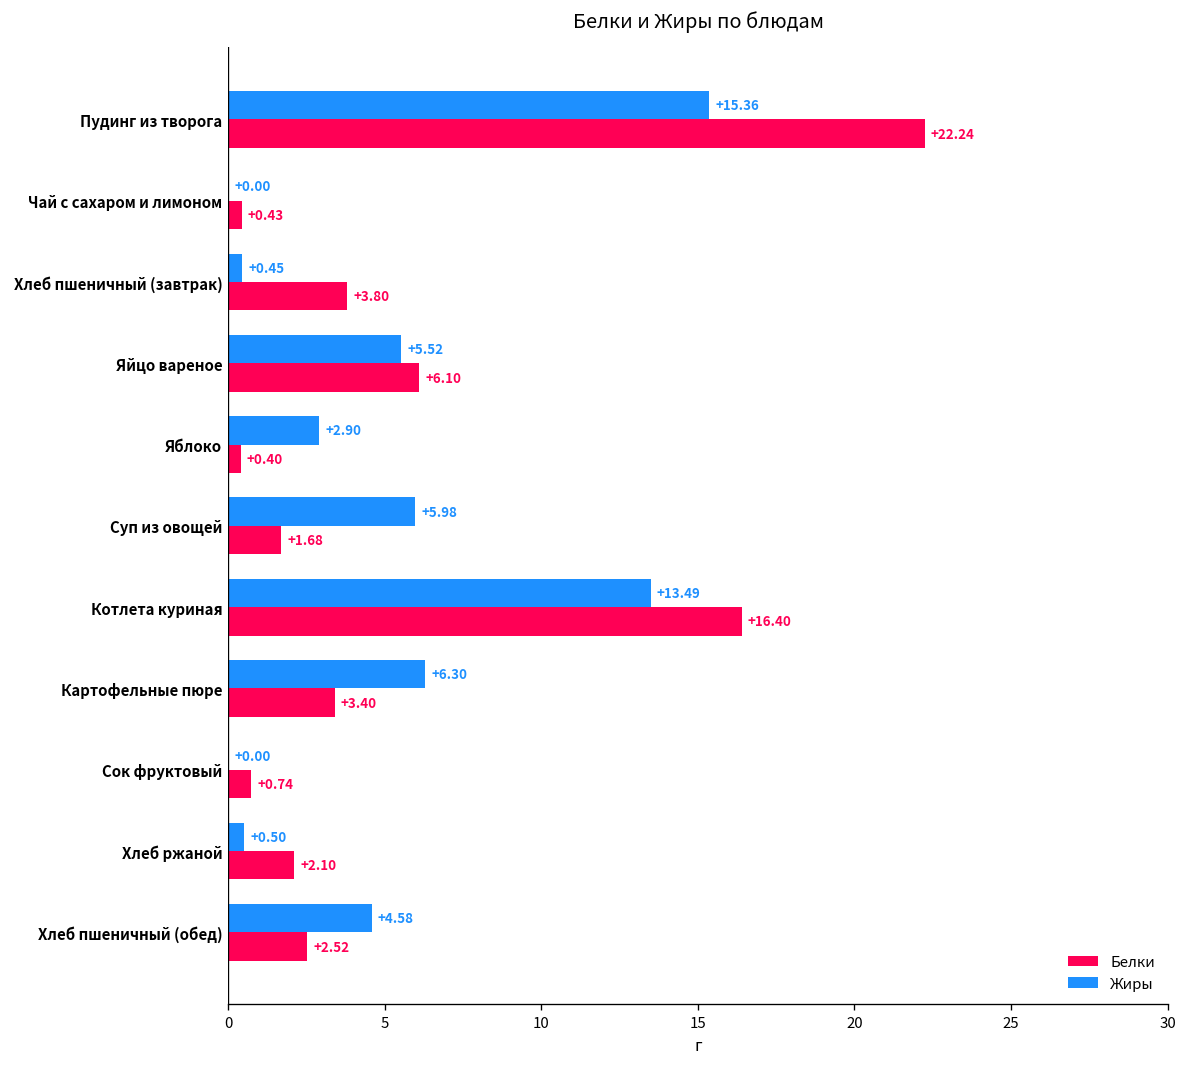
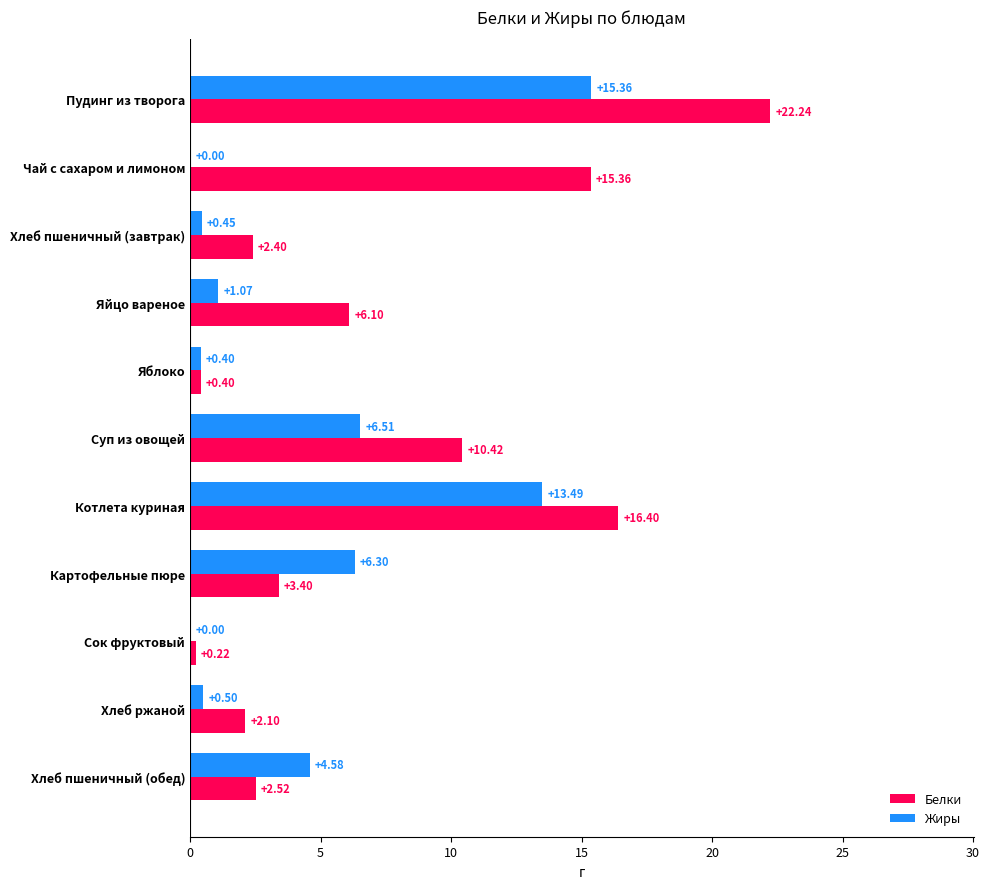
Белки, Чай с сахаром и лимоном: +0.43 -> +15.36
Белки, Хлеб пшеничный (завтрак): +3.80 -> +2.40
Жиры, Яйцо вареное: +5.52 -> +1.07
Жиры, Яблоко: +2.90 -> +0.40
Жиры, Суп из овощей: +5.98 -> +6.51
Белки, Суп из овощей: +1.68 -> +10.42
Белки, Сок фруктовый: +0.74 -> +0.22
